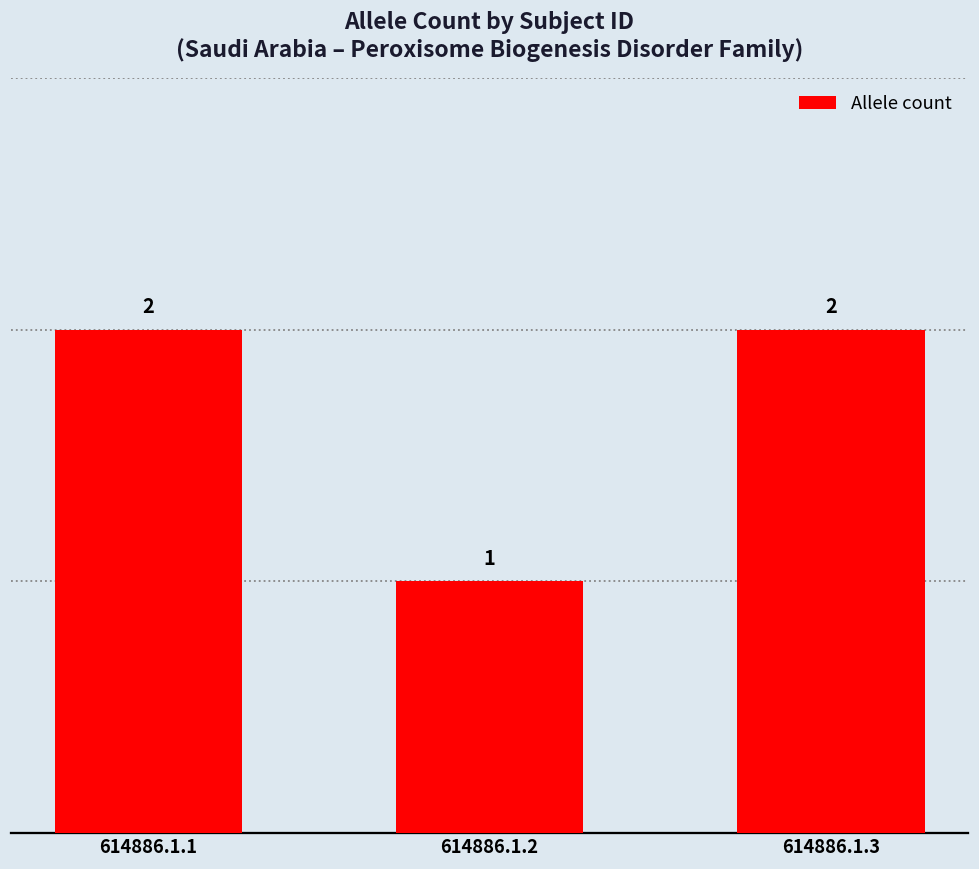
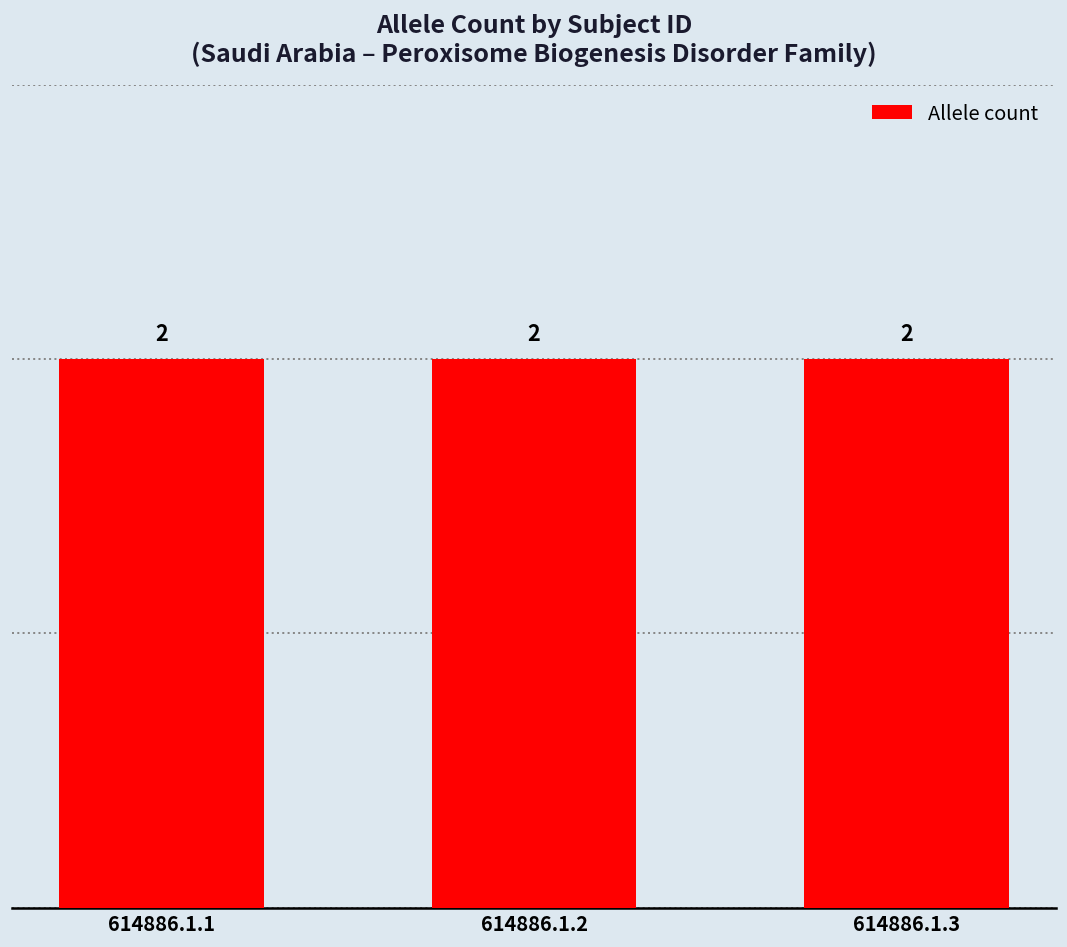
614886.1.2: 1 -> 2
